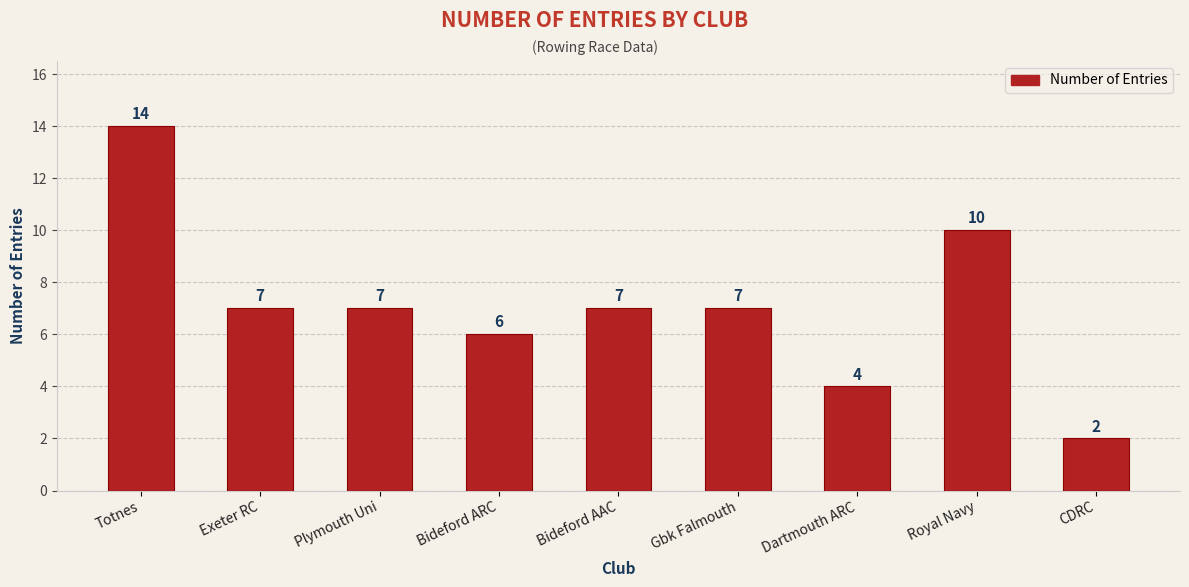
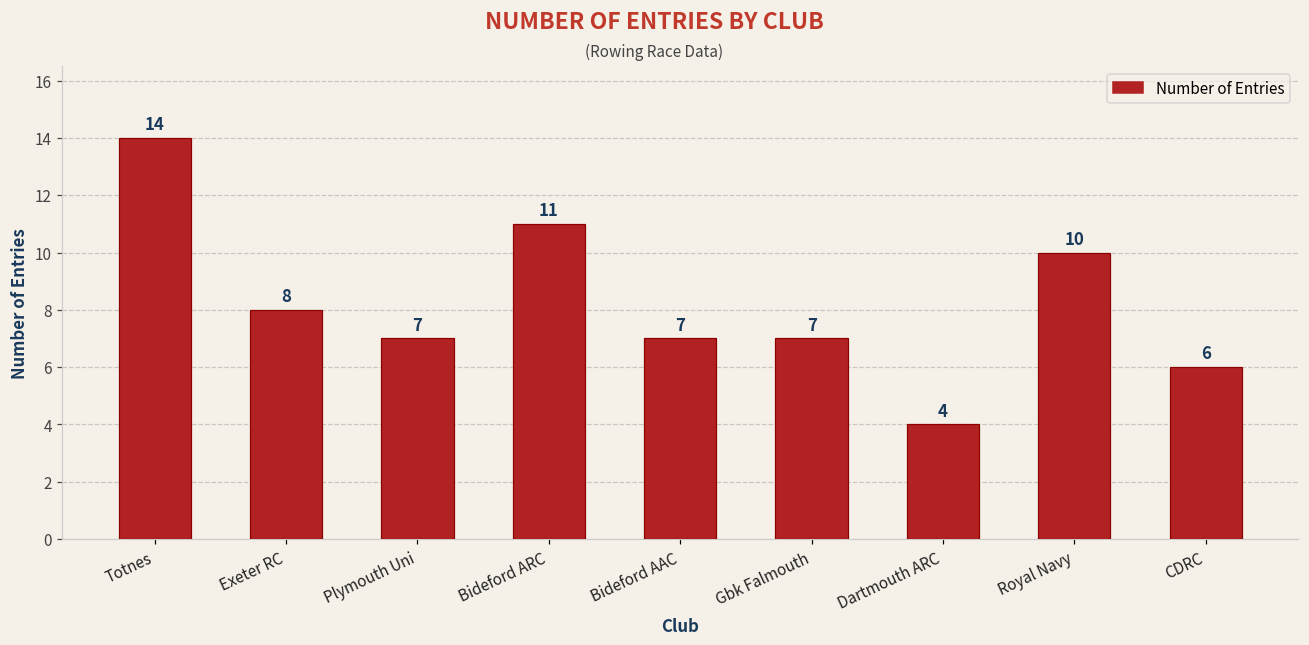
Exeter RC: 7 -> 8
Bideford ARC: 6 -> 11
CDRC: 2 -> 6
